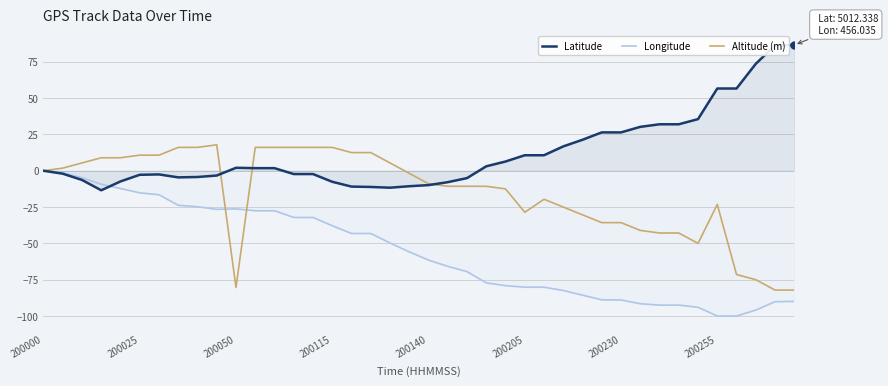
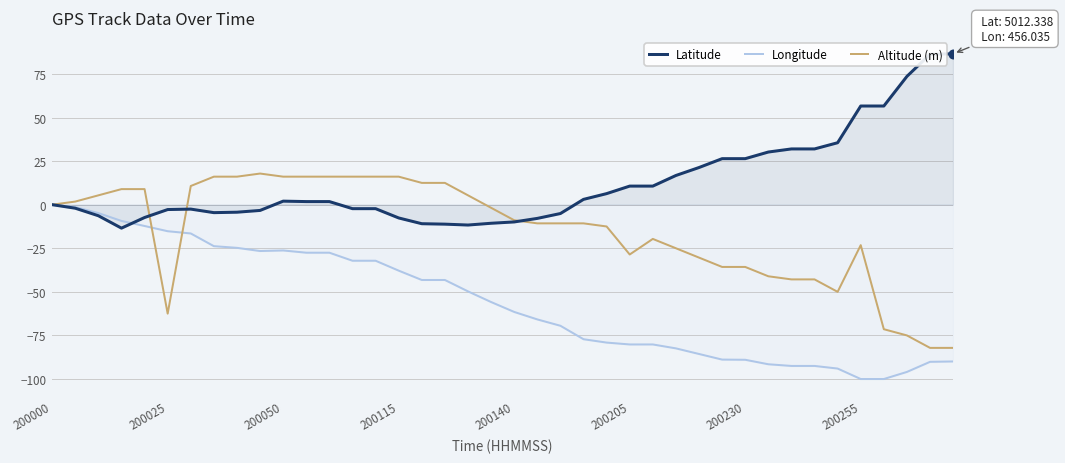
Altitude (m), 200025: 11 -> -63
Altitude (m), 200050: -80 -> 16
